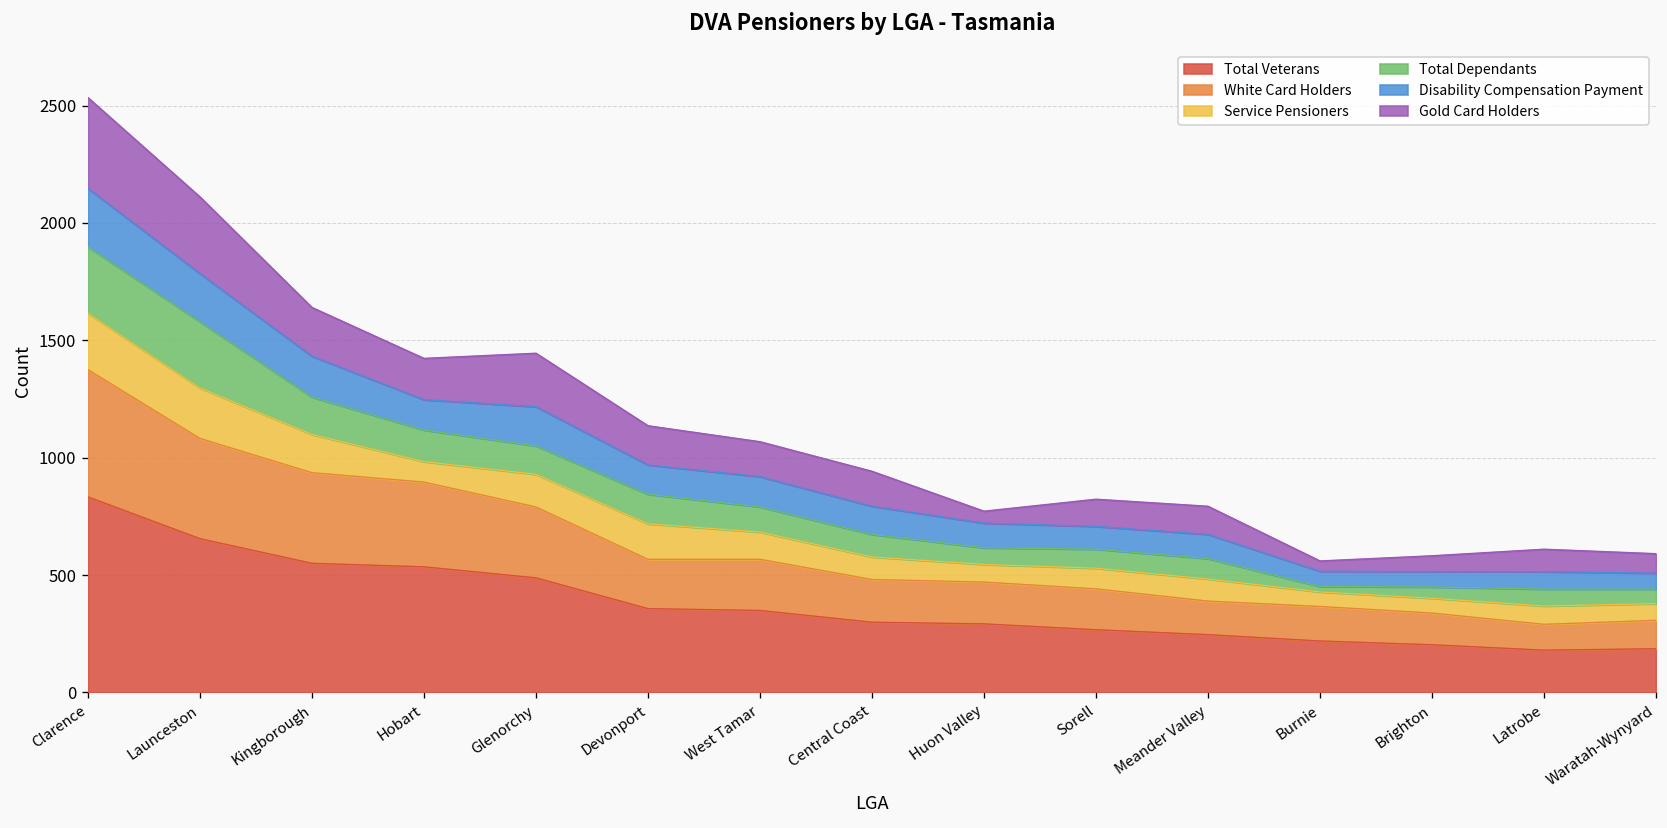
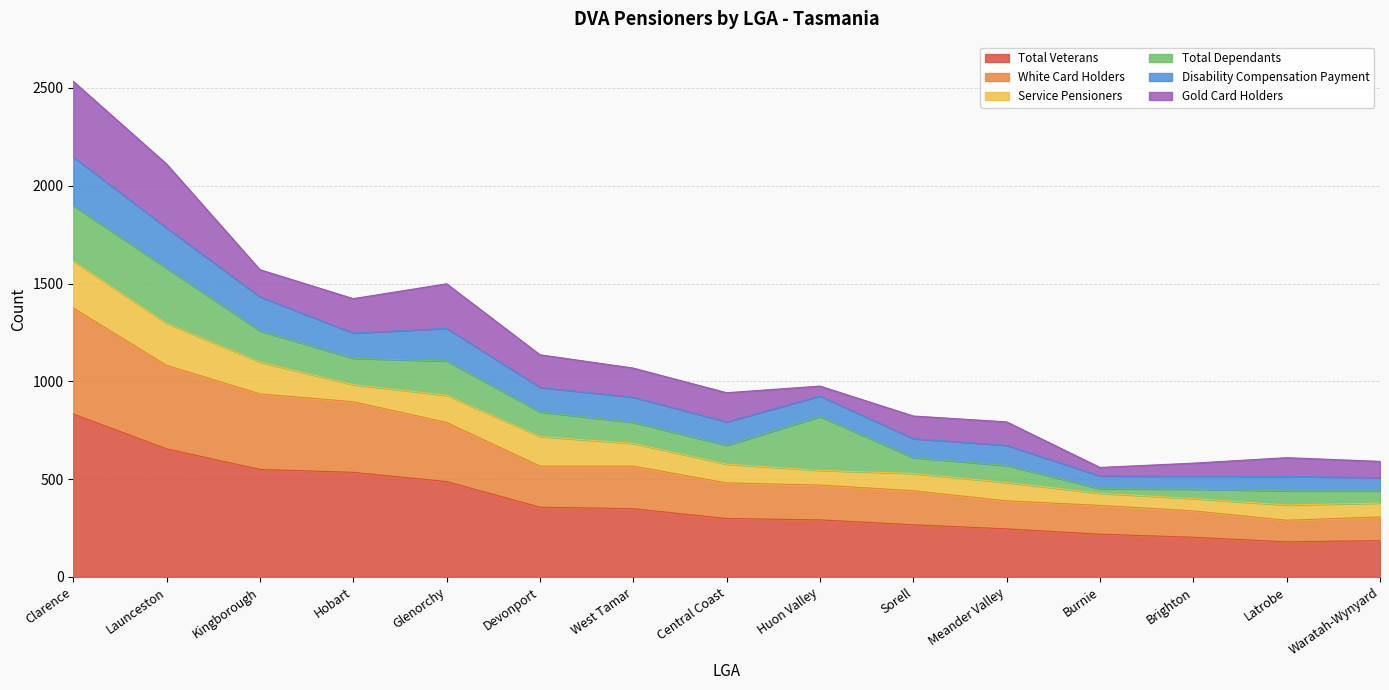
Gold Card Holders, Kingborough: 210 -> 140
Total Dependants, Glenorchy: 120 -> 180
Total Dependants, Huon Valley: 70 -> 280
